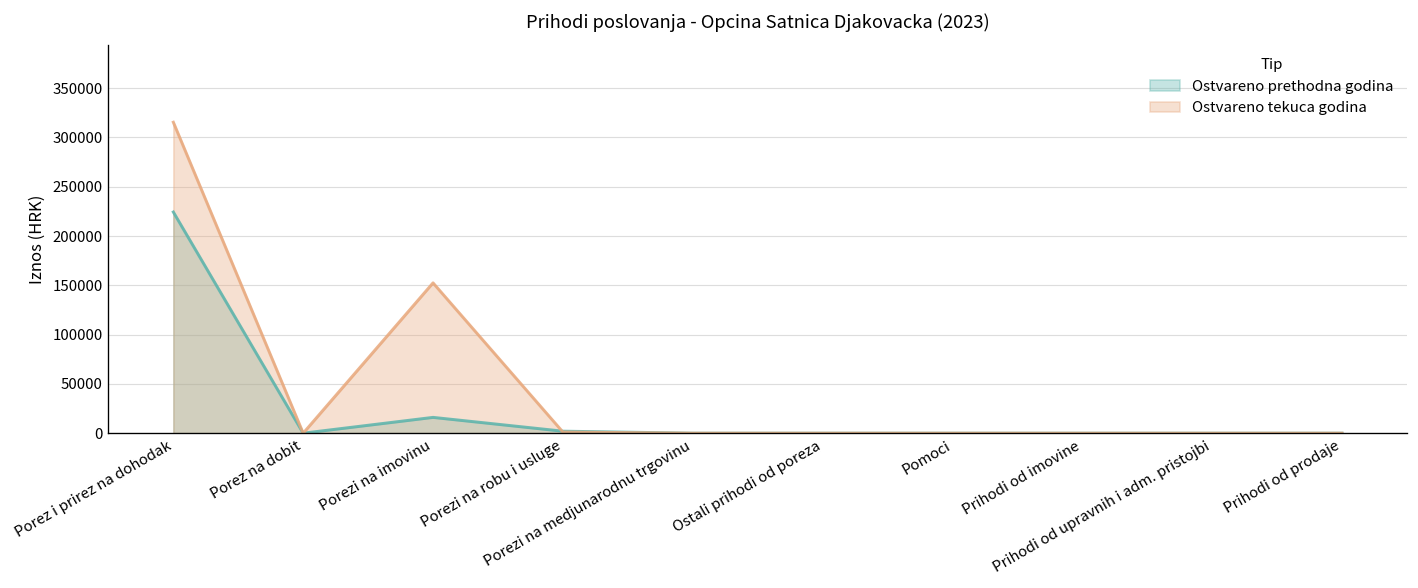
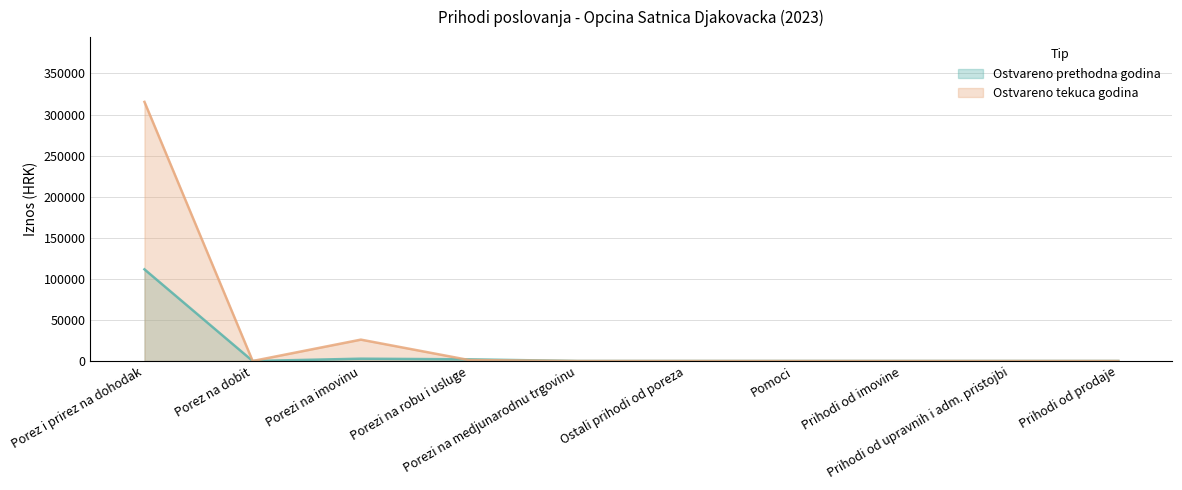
Ostvareno prethodna godina, Porez i prirez na dohodak: 220000 -> 110000
Ostvareno prethodna godina, Porezi na imovinu: 20000 -> 0
Ostvareno tekuca godina, Porezi na imovinu: 150000 -> 30000
